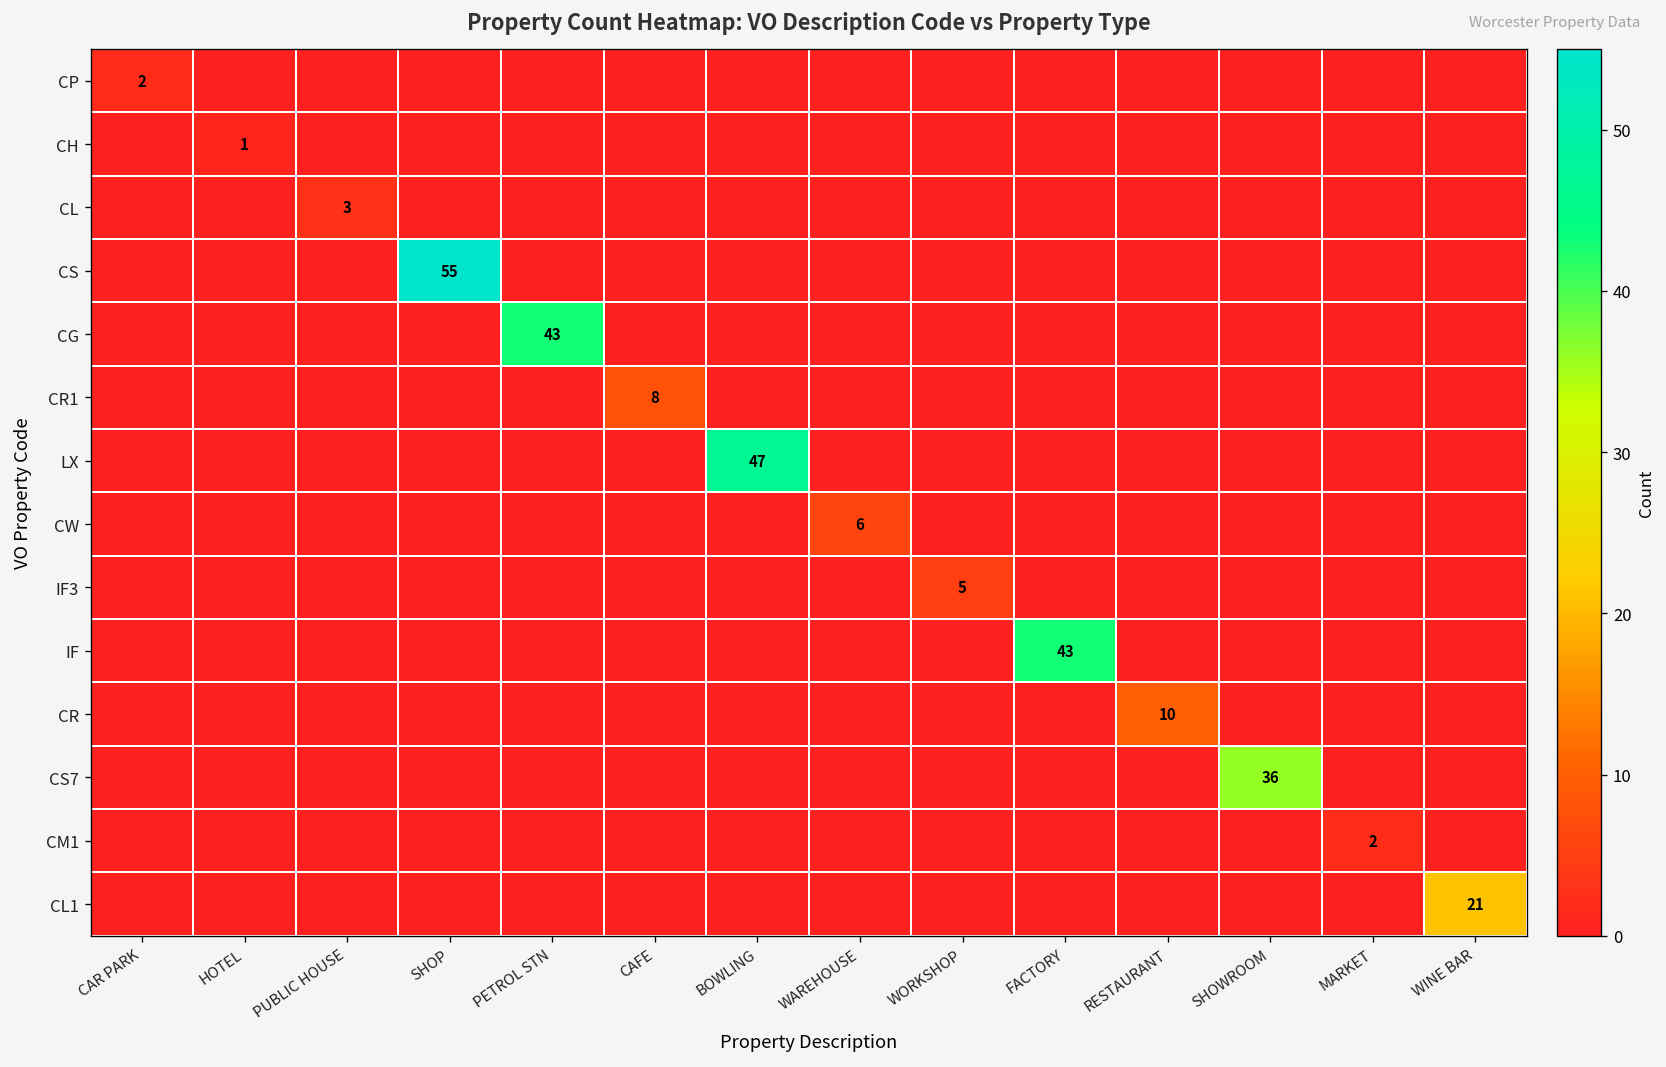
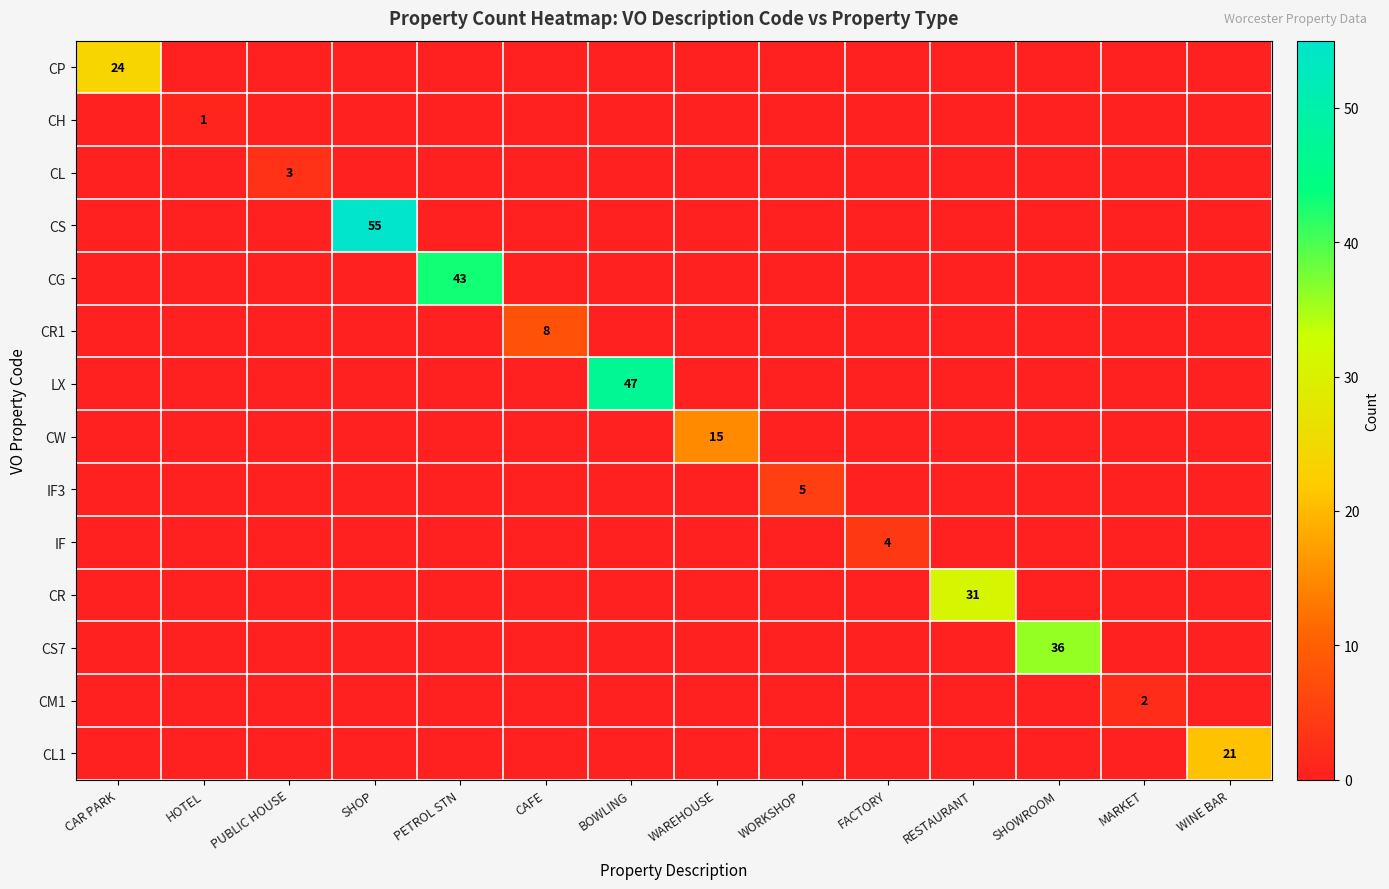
CP, CAR PARK: 2 -> 24
CW, WAREHOUSE: 6 -> 15
IF, FACTORY: 43 -> 4
CR, RESTAURANT: 10 -> 31
